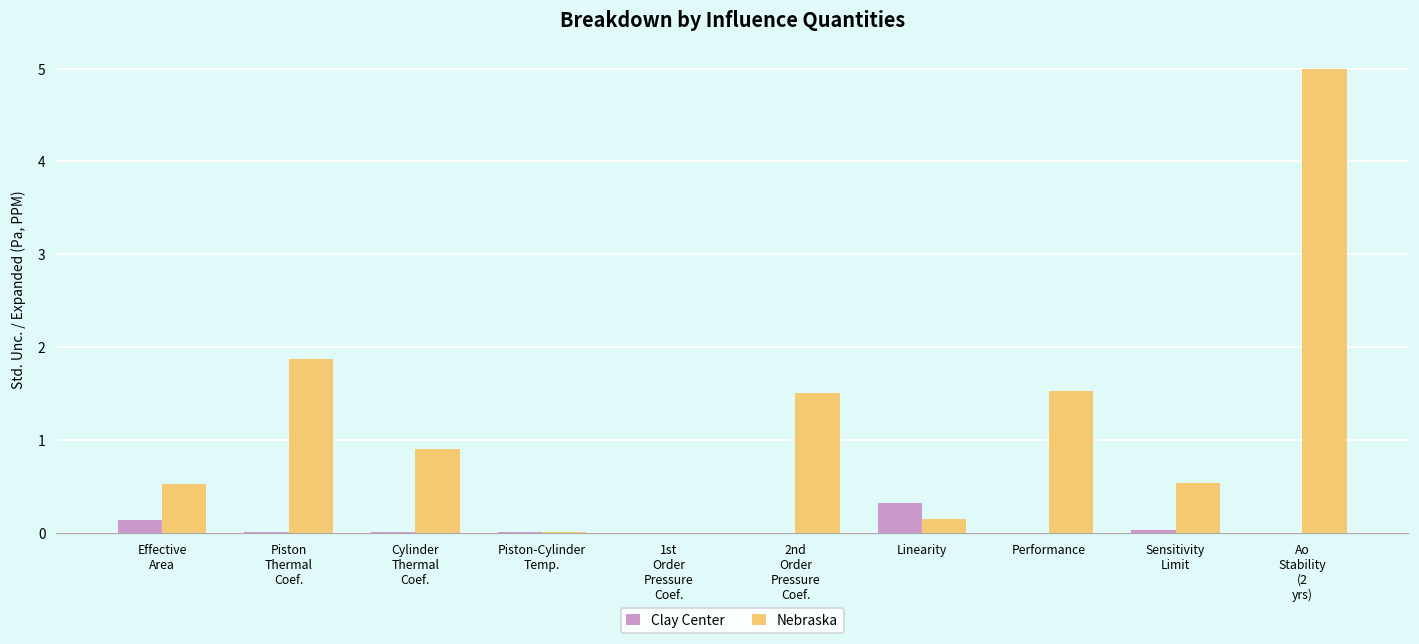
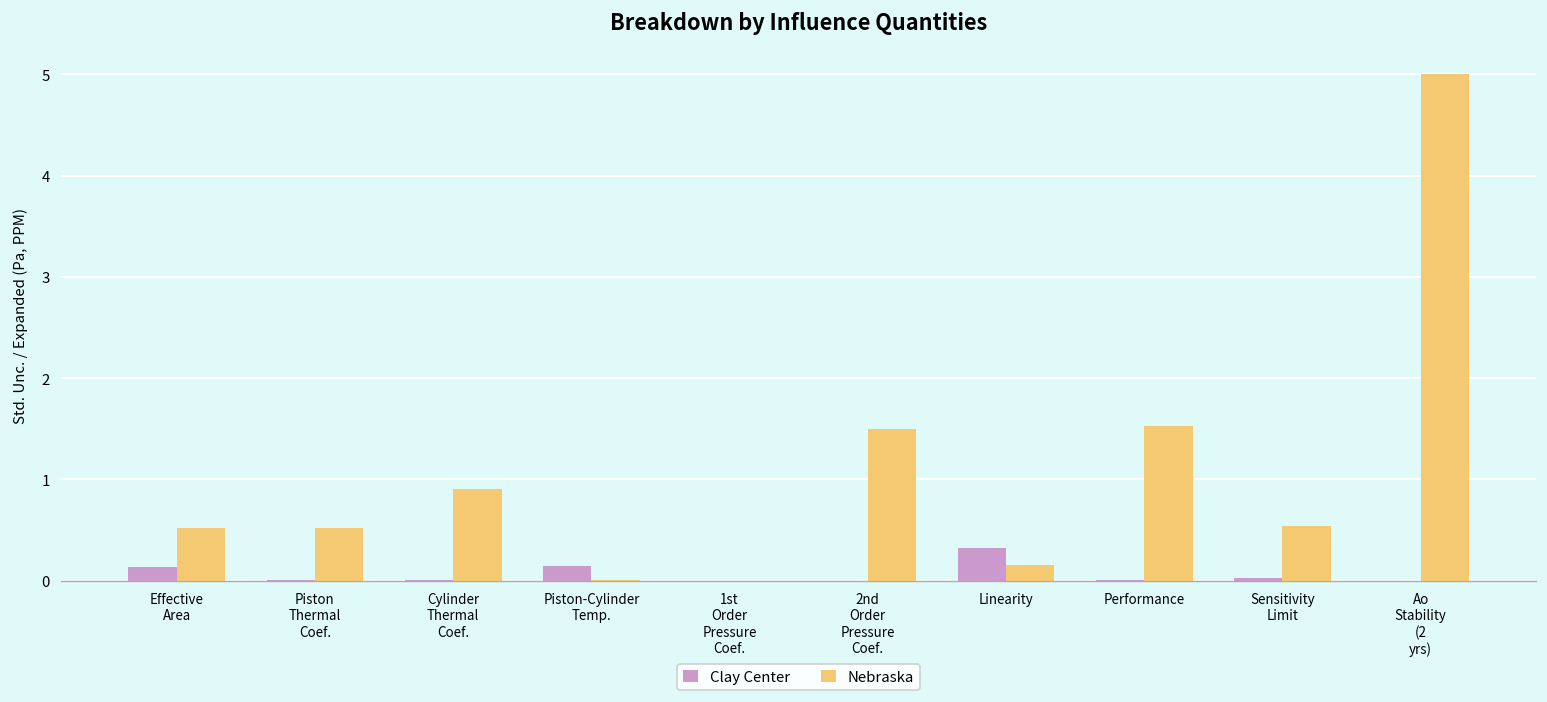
Nebraska, Piston Thermal Coef.: 1.9 -> 0.5
Clay Center, Piston-Cylinder Temp.: 0.0 -> 0.1
